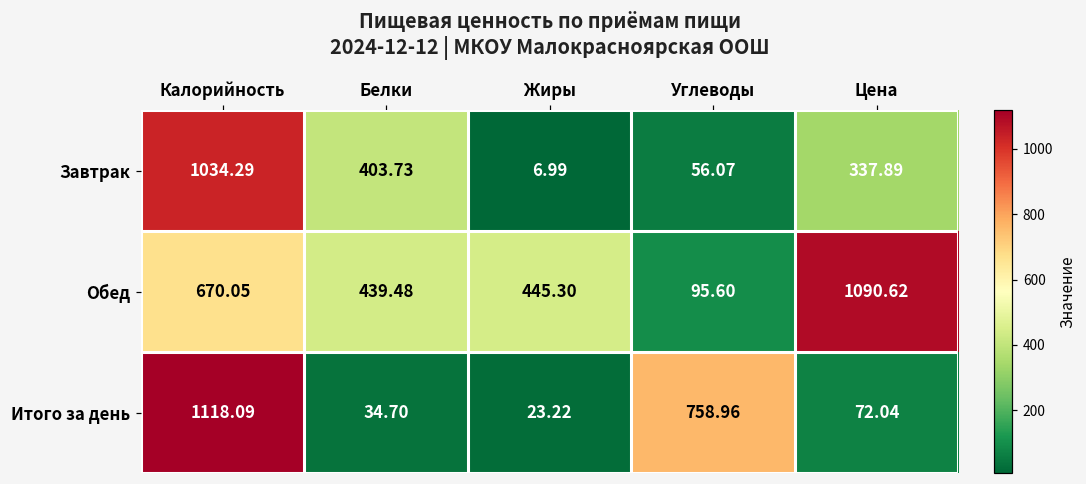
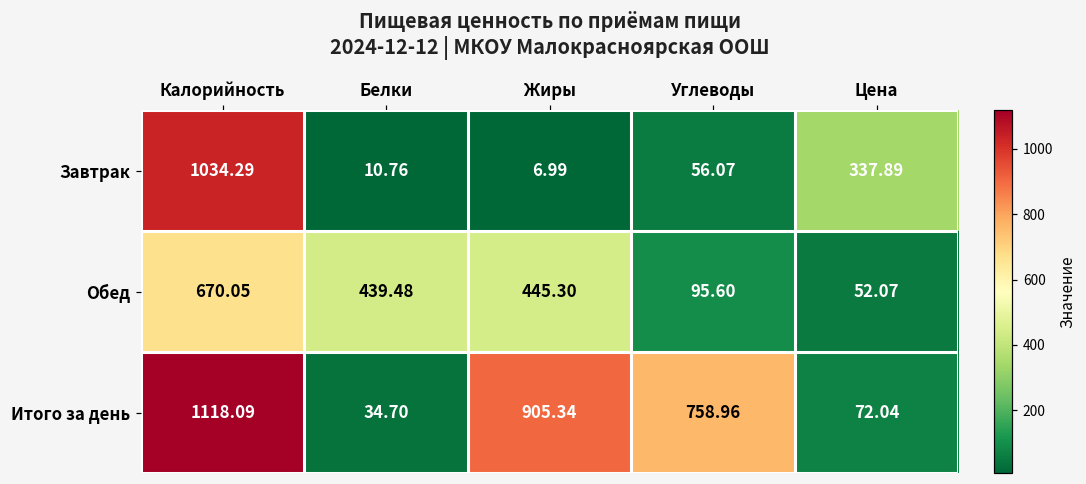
Завтрак, Белки: 403.73 -> 10.76
Обед, Цена: 1090.62 -> 52.07
Итого за день, Жиры: 23.22 -> 905.34
